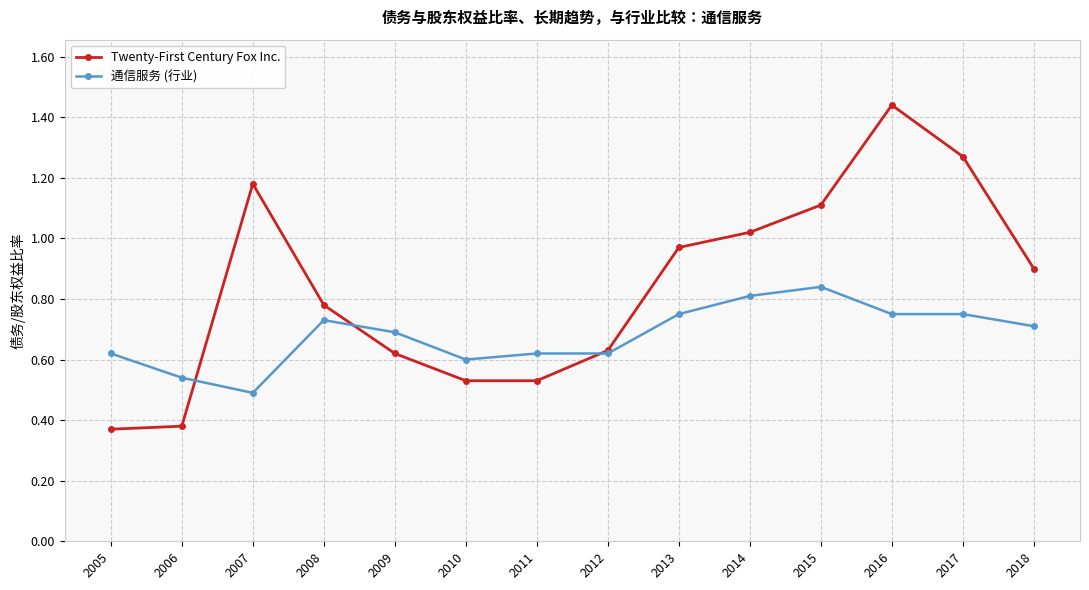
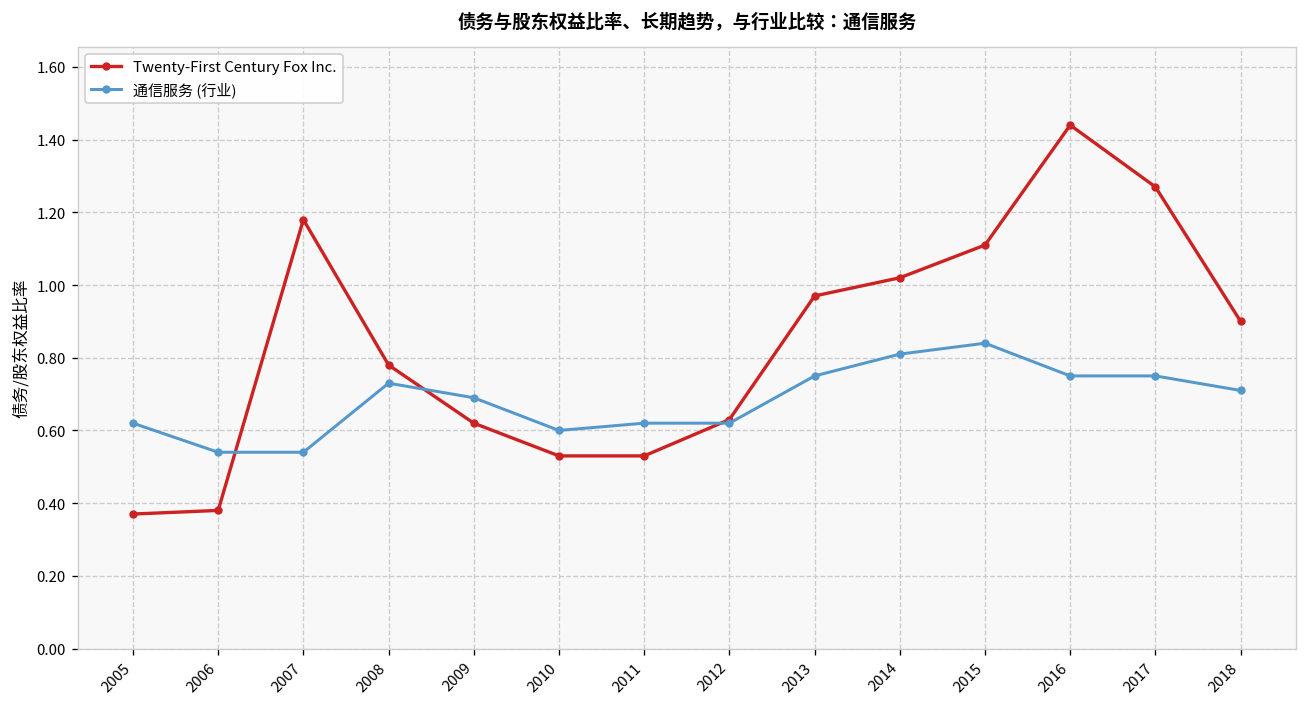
通信服务 (行业), 2007: 0.49 -> 0.54
